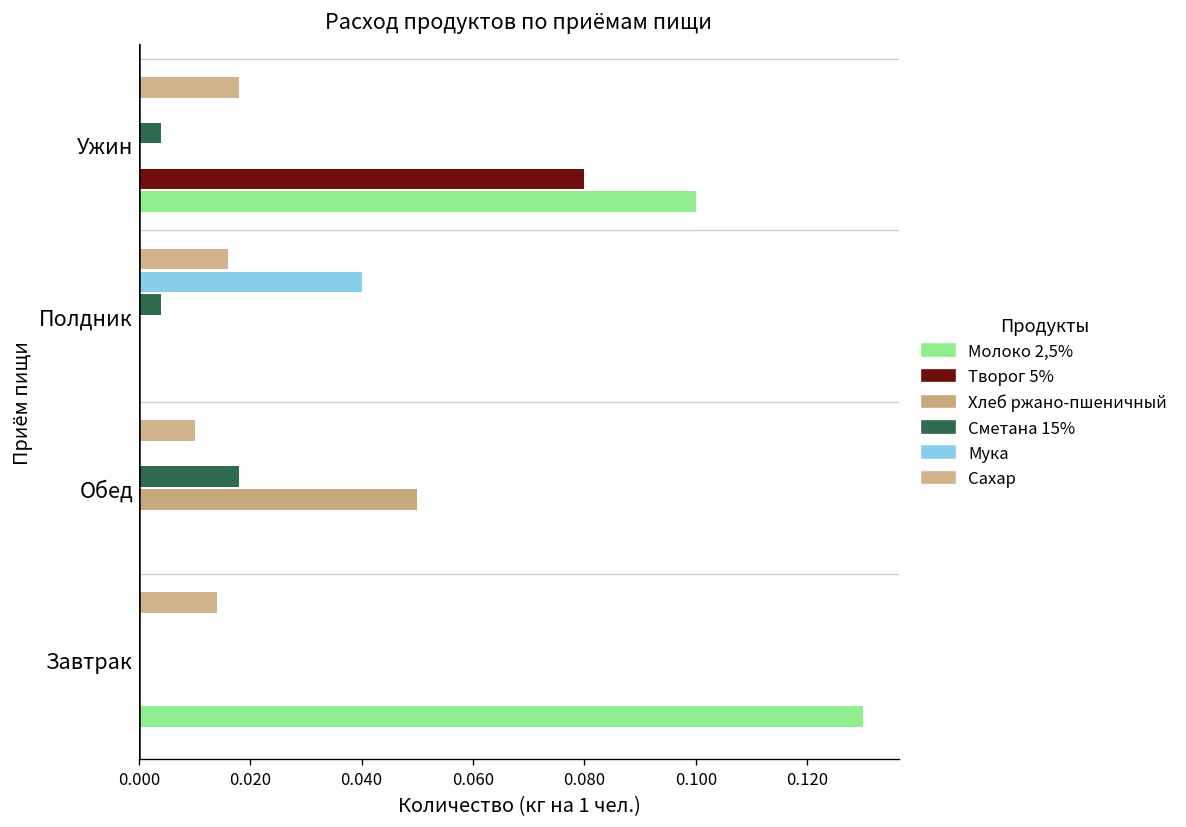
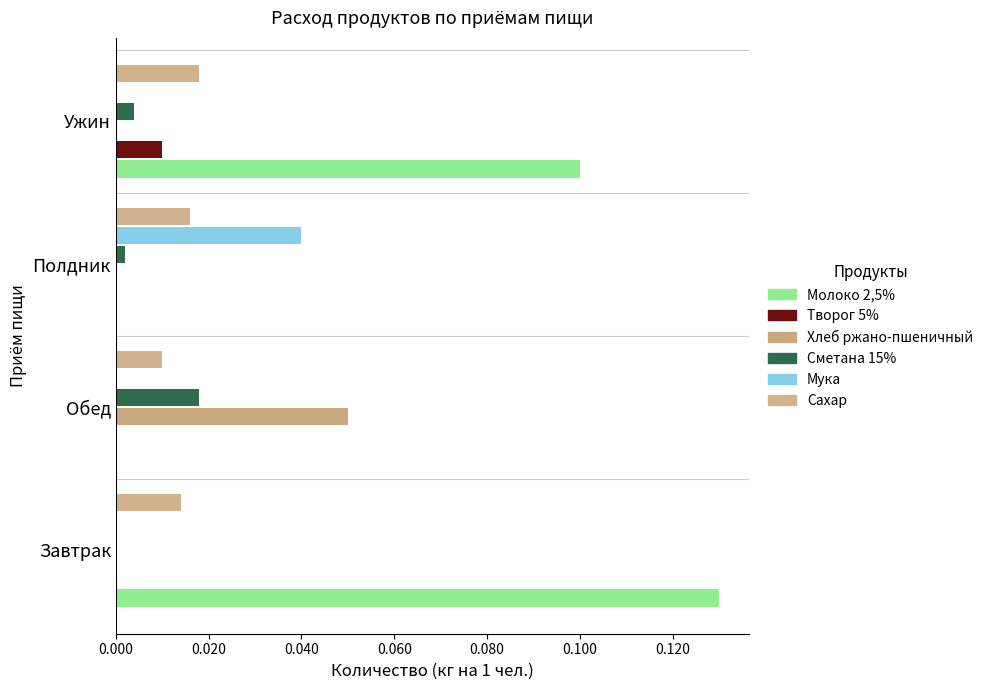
Творог 5%, Ужин: 0.08 -> 0.01
Сметана 15%, Полдник: 0.004 -> 0.002
